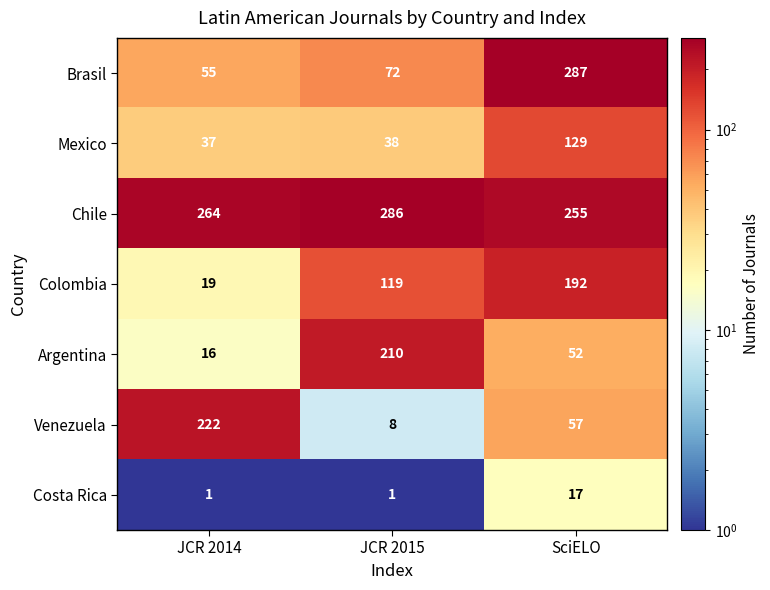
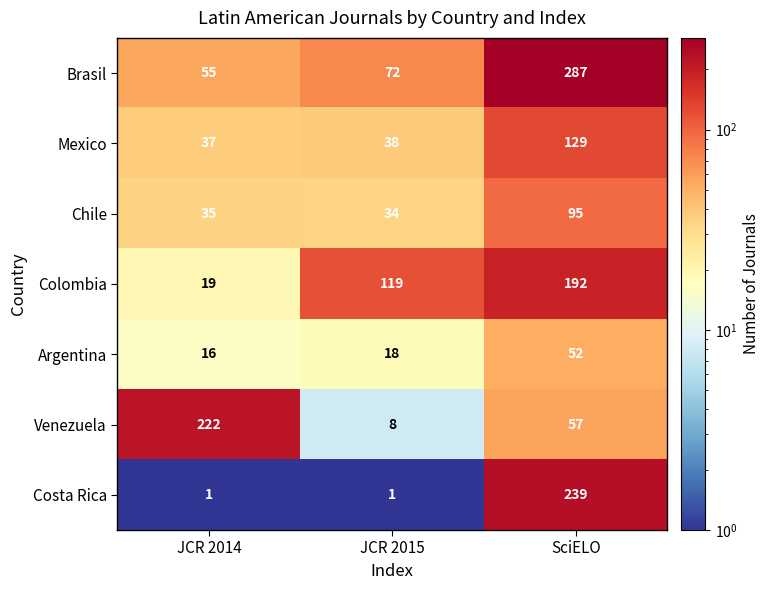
Chile, JCR 2014: 264 -> 35
Chile, JCR 2015: 286 -> 34
Chile, SciELO: 255 -> 95
Argentina, JCR 2015: 210 -> 18
Costa Rica, SciELO: 17 -> 239
